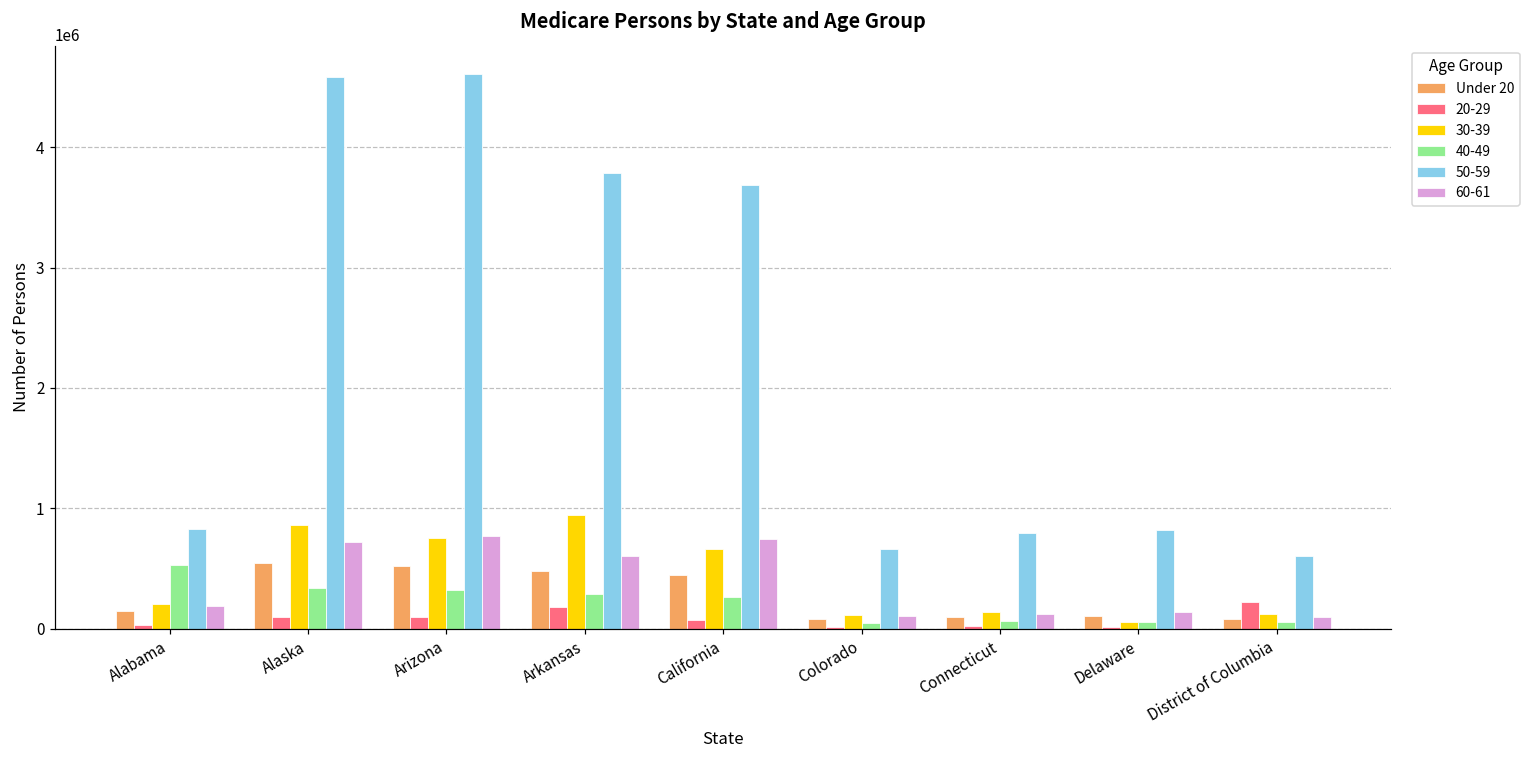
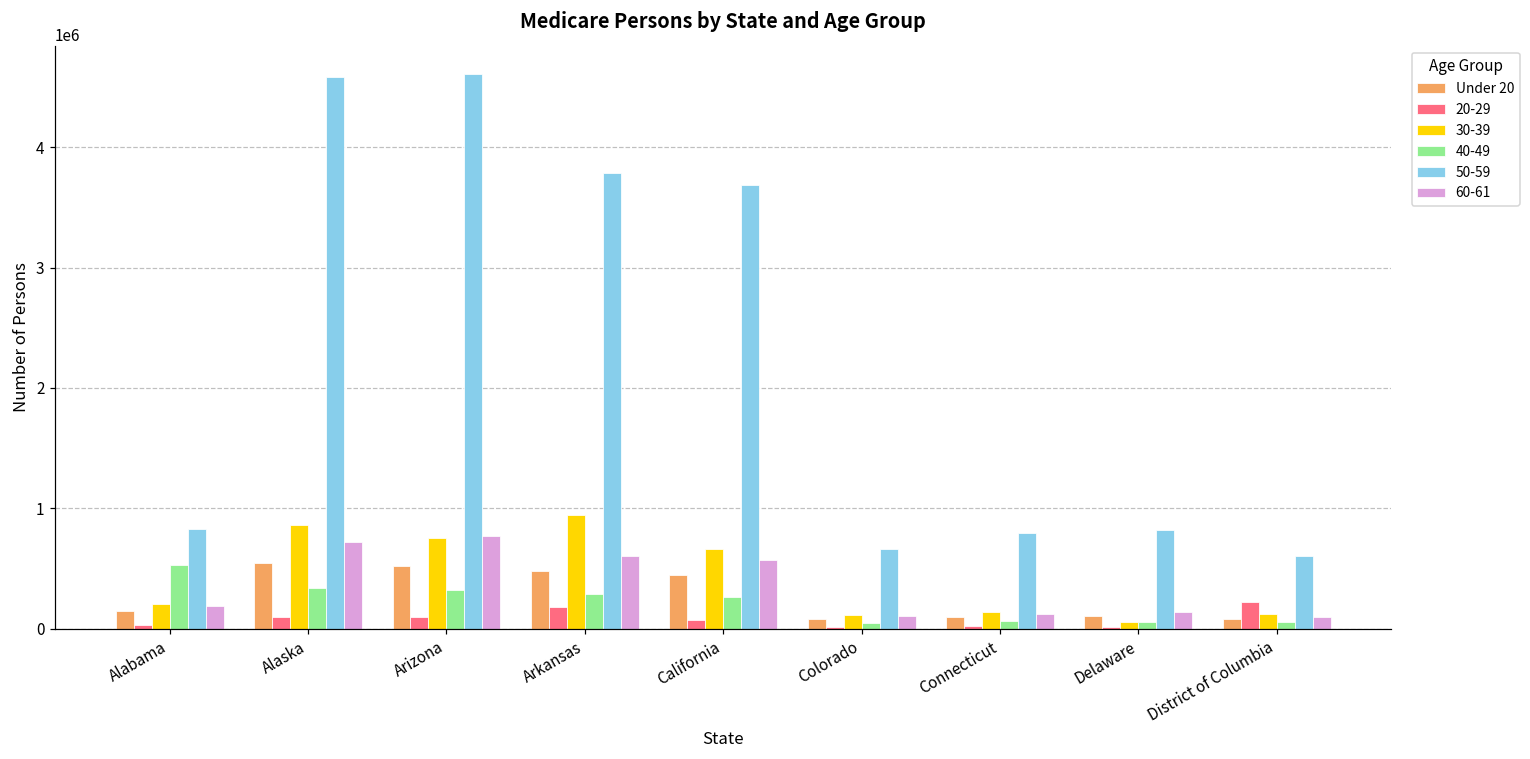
60-61, California: 740000 -> 570000
